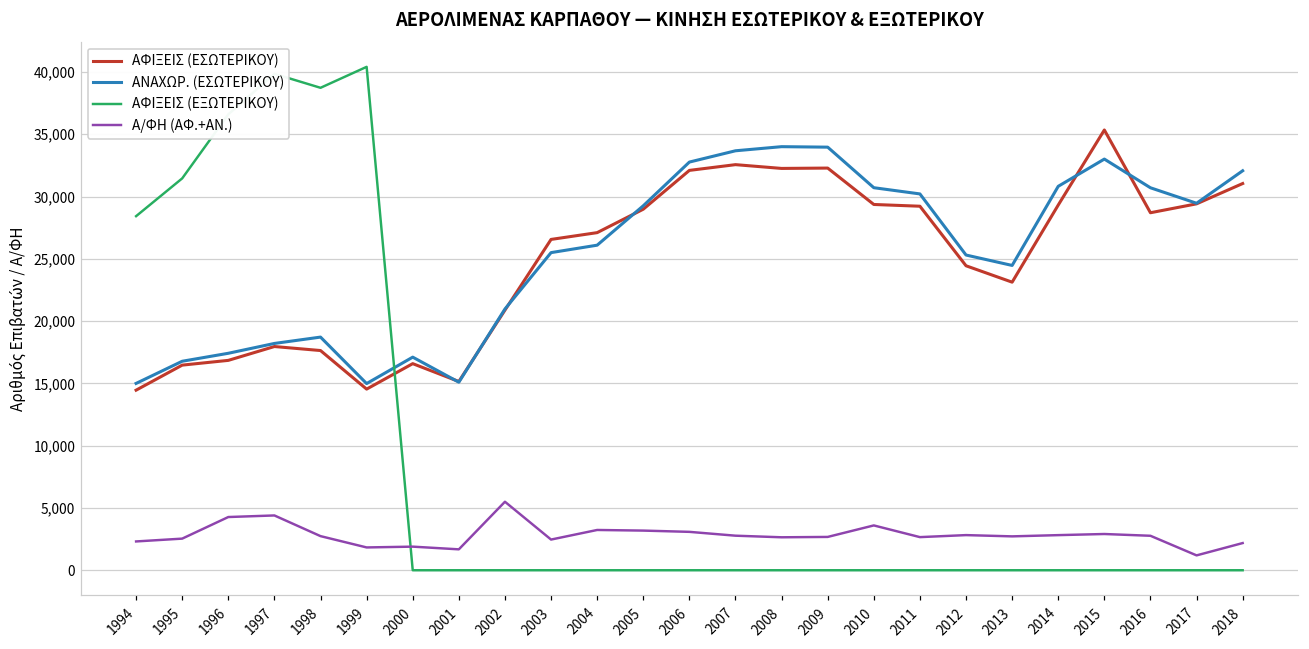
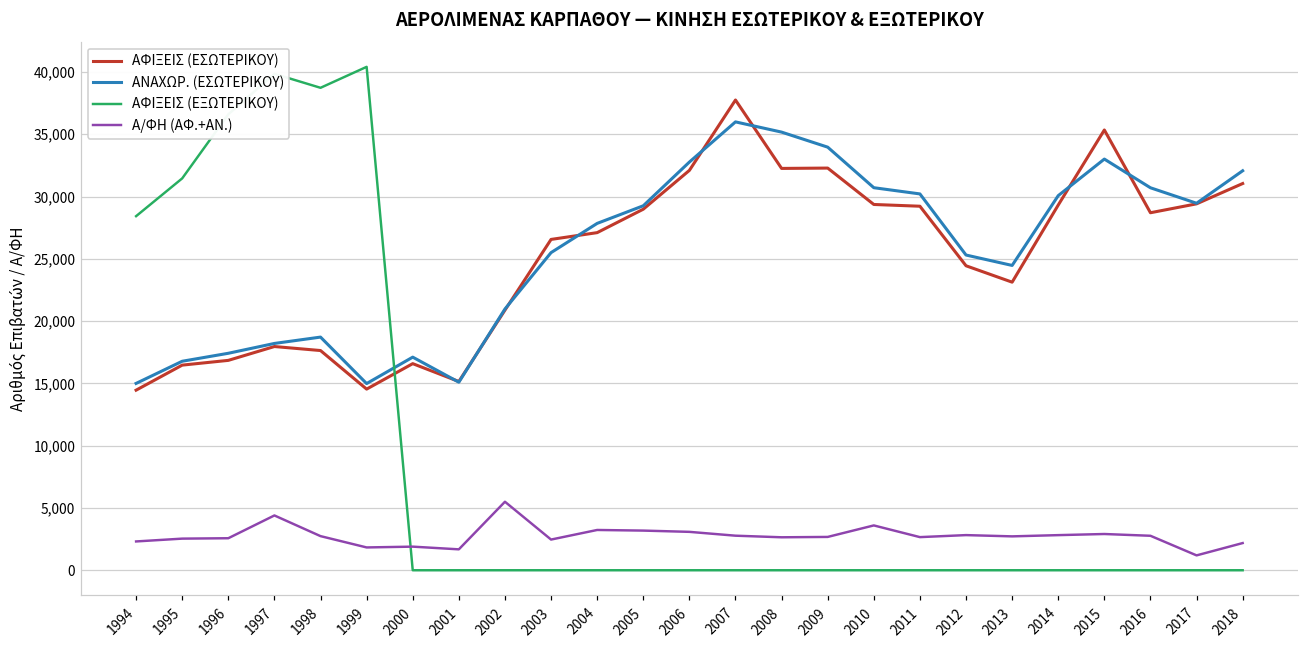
Α/ΦΗ (ΑΦ.+ΑΝ.), 1996: 4,300 -> 2,600
ΑΝΑΧΩΡ. (ΕΣΩΤΕΡΙΚΟΥ), 2004: 26,100 -> 27,800
ΑΦΙΞΕΙΣ (ΕΣΩΤΕΡΙΚΟΥ), 2007: 32,600 -> 37,700
ΑΝΑΧΩΡ. (ΕΣΩΤΕΡΙΚΟΥ), 2007: 33,700 -> 36,000
ΑΝΑΧΩΡ. (ΕΣΩΤΕΡΙΚΟΥ), 2008: 34,000 -> 35,200
ΑΝΑΧΩΡ. (ΕΣΩΤΕΡΙΚΟΥ), 2014: 30,800 -> 30,100
